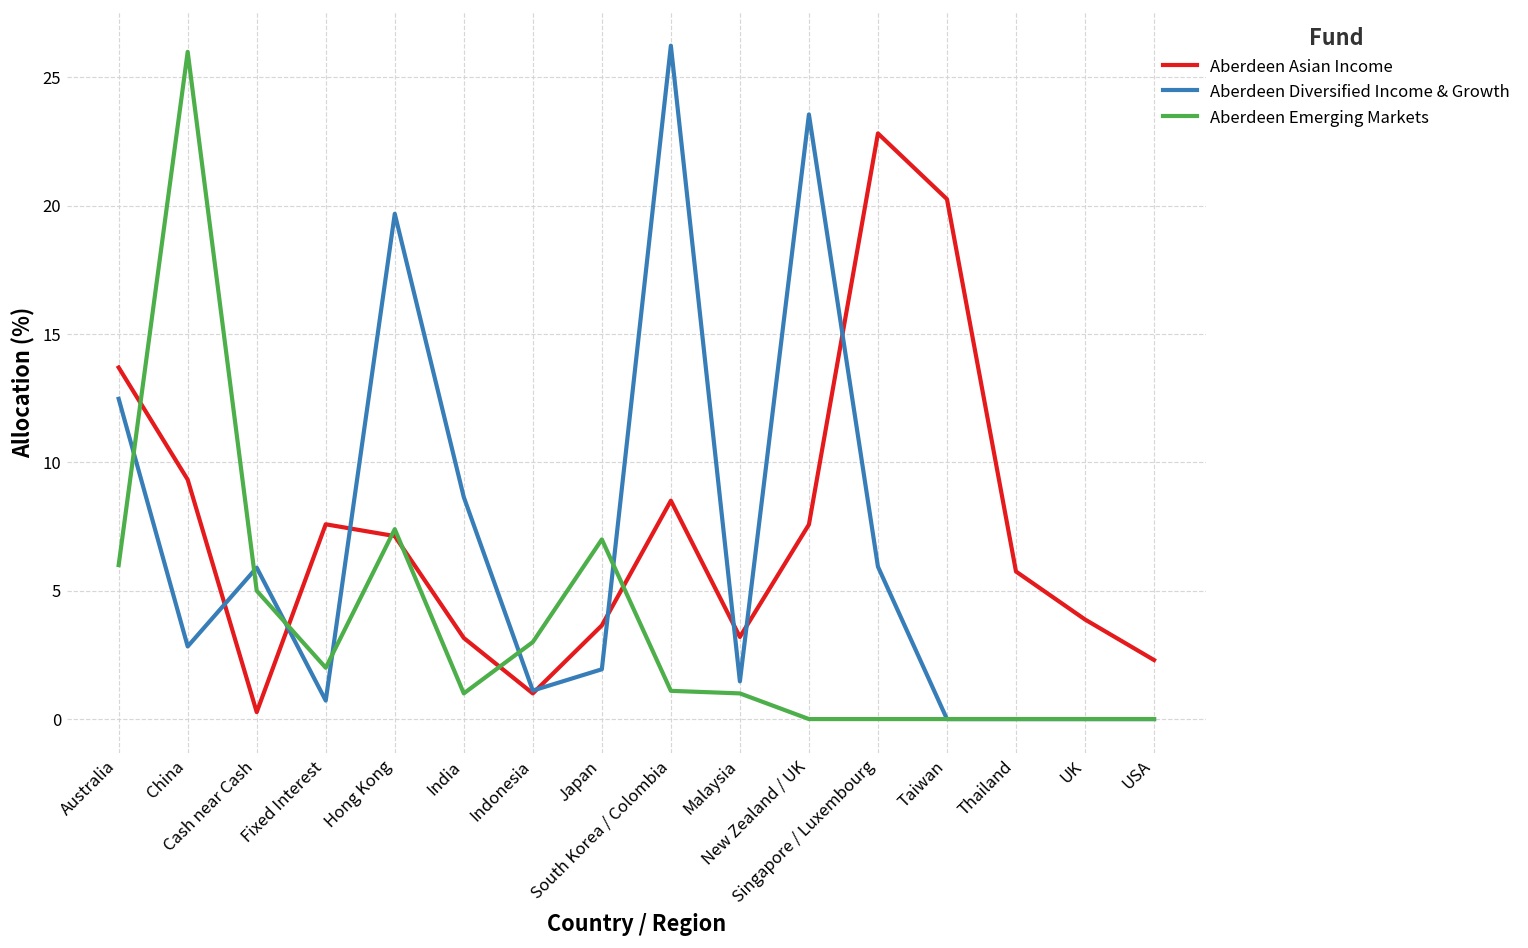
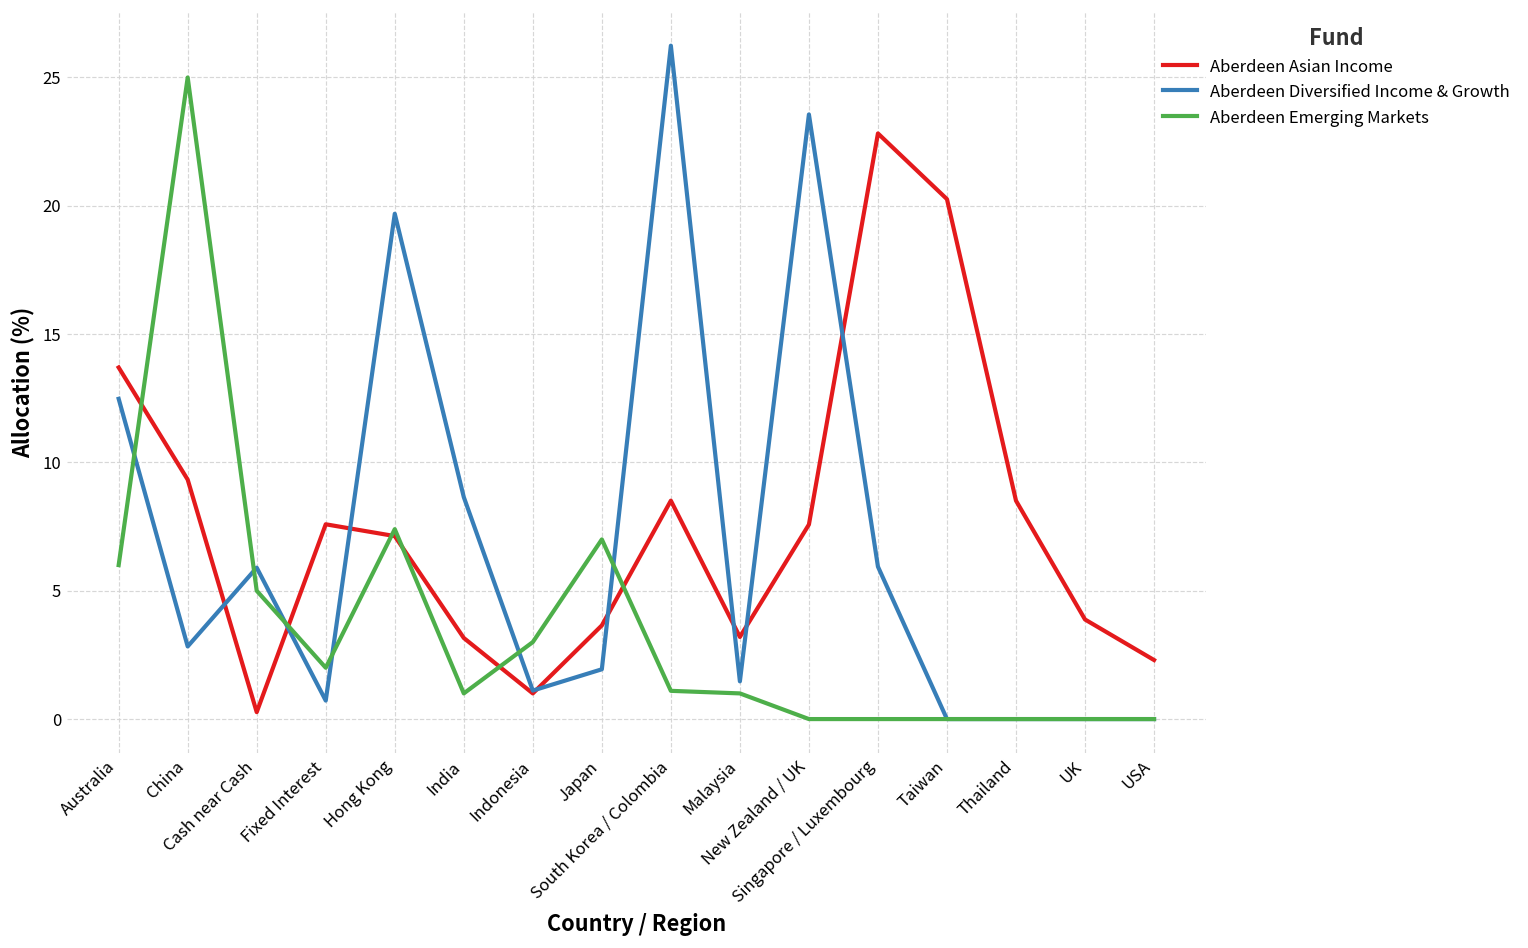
Aberdeen Emerging Markets, China: 26 -> 25
Aberdeen Asian Income, Thailand: 5.8 -> 8.5
